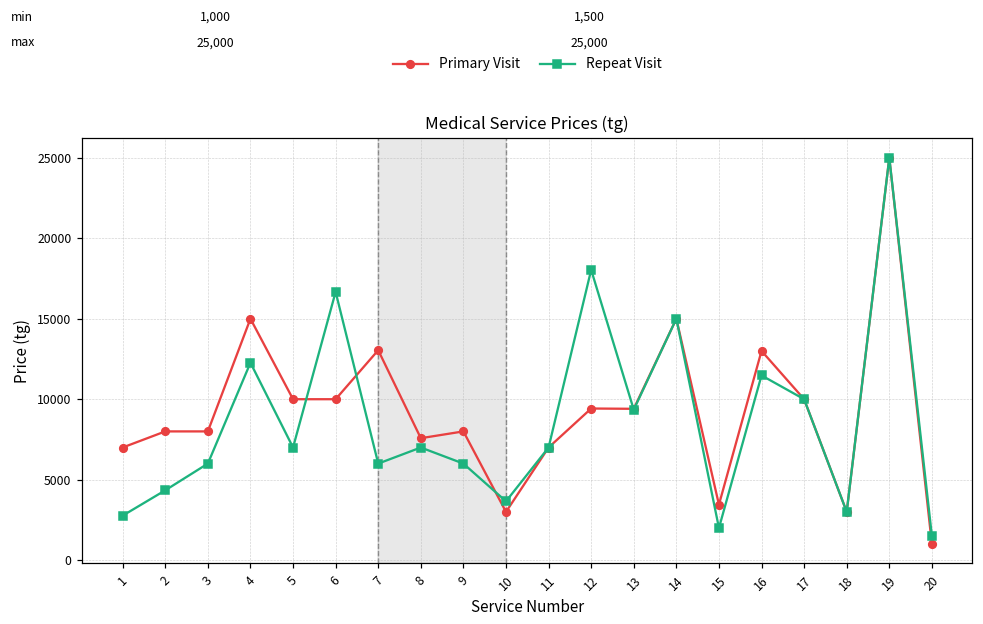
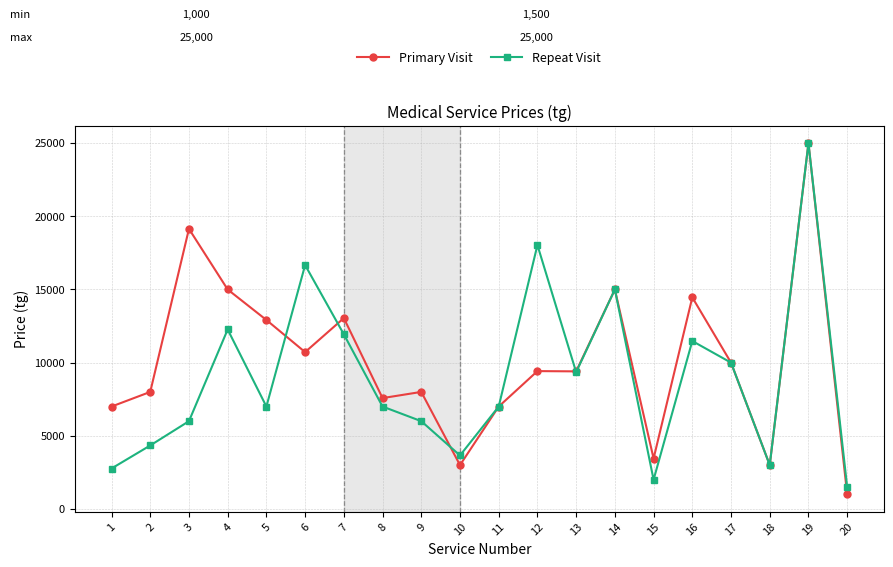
Primary Visit, 3: 8000 -> 19100
Primary Visit, 5: 10000 -> 12900
Primary Visit, 6: 10000 -> 10700
Repeat Visit, 7: 6000 -> 11900
Primary Visit, 16: 13000 -> 14500
